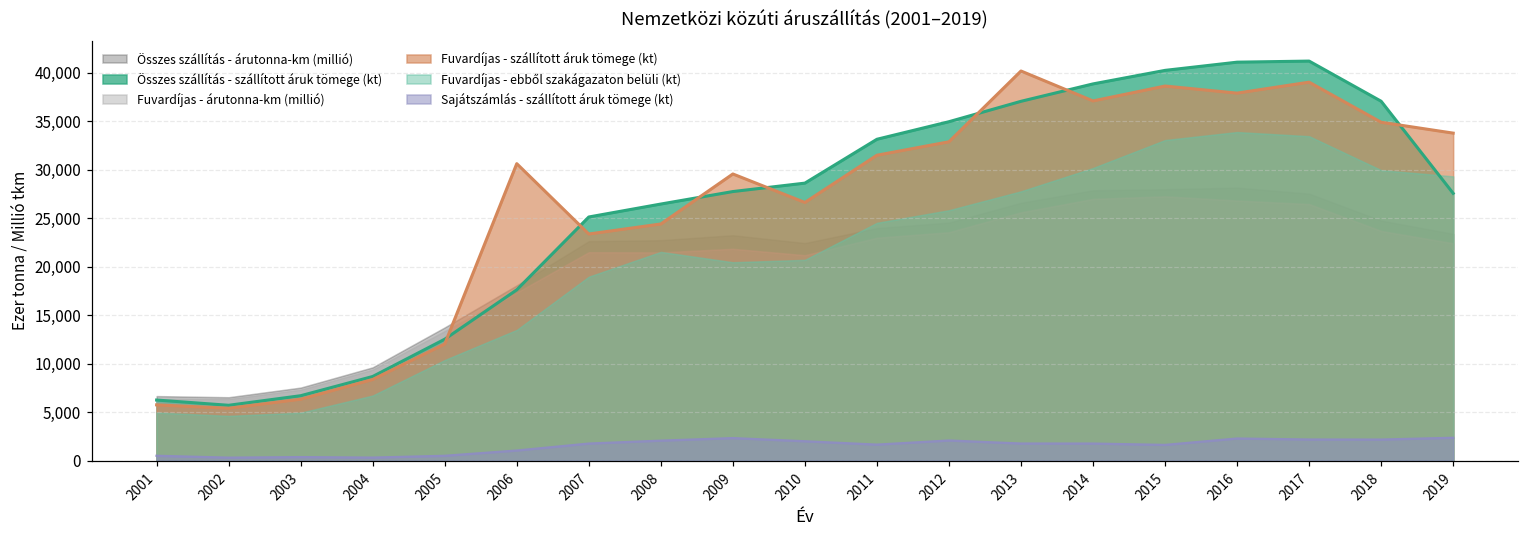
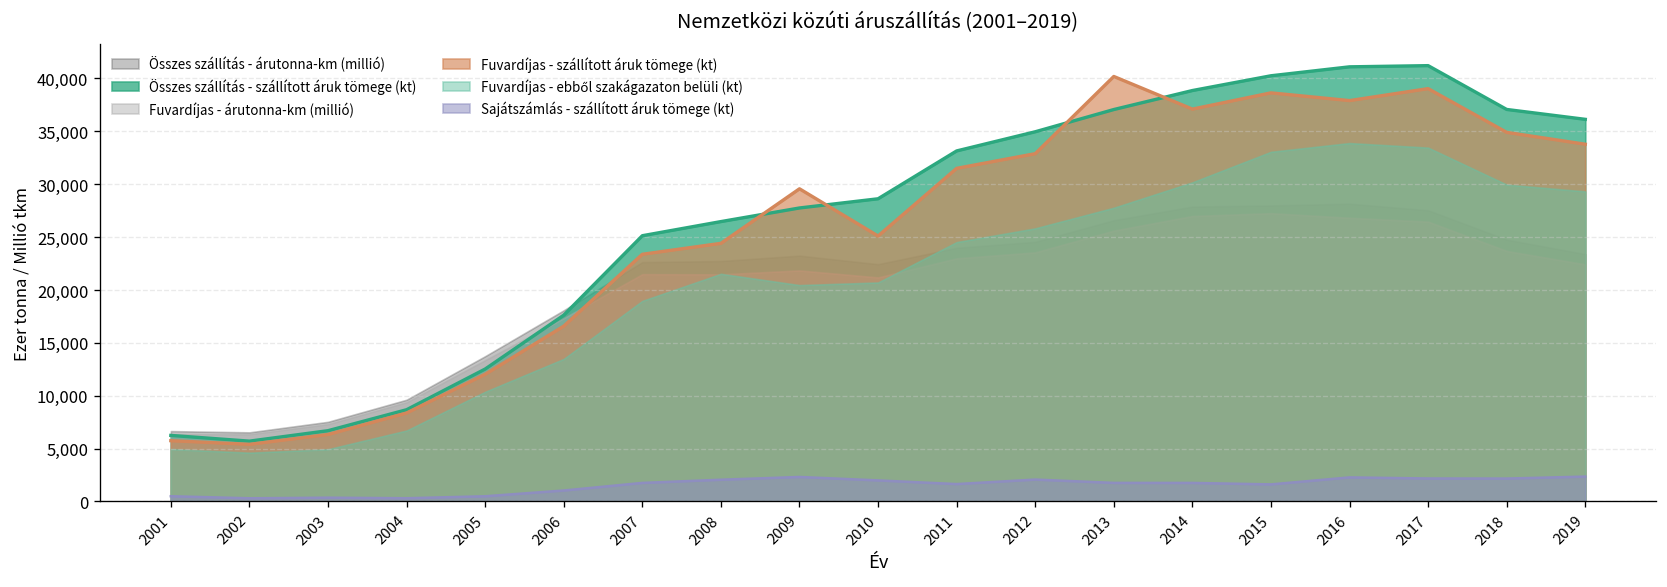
Fuvardíjas - szállított áruk tömege (kt), 2006: 31,000 -> 17,000
Fuvardíjas - szállított áruk tömege (kt), 2010: 27,000 -> 25,000
Összes szállítás - szállított áruk tömege (kt), 2019: 28,000 -> 36,000
